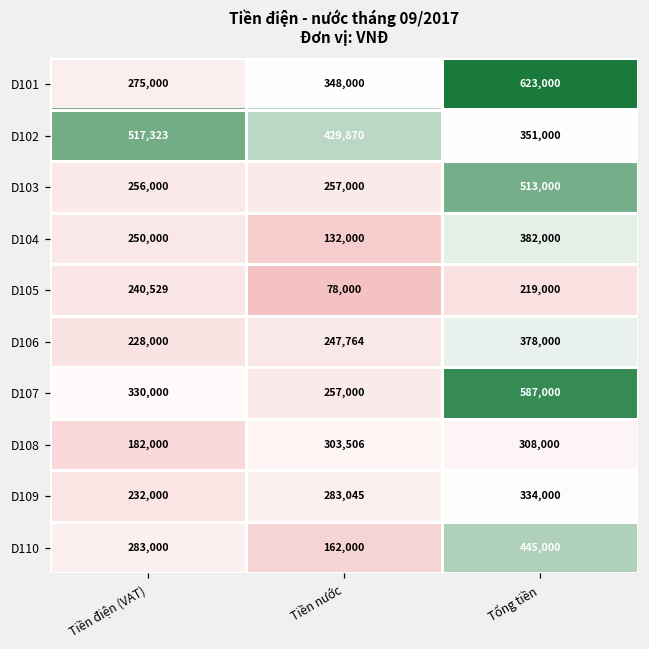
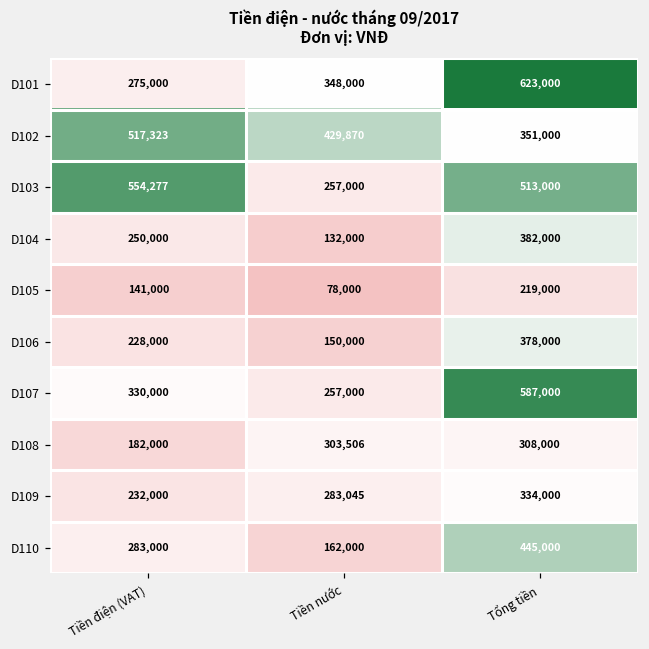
D103, Tiền điện (VAT): 256,000 -> 554,277
D105, Tiền điện (VAT): 240,529 -> 141,000
D106, Tiền nước: 247,764 -> 150,000
